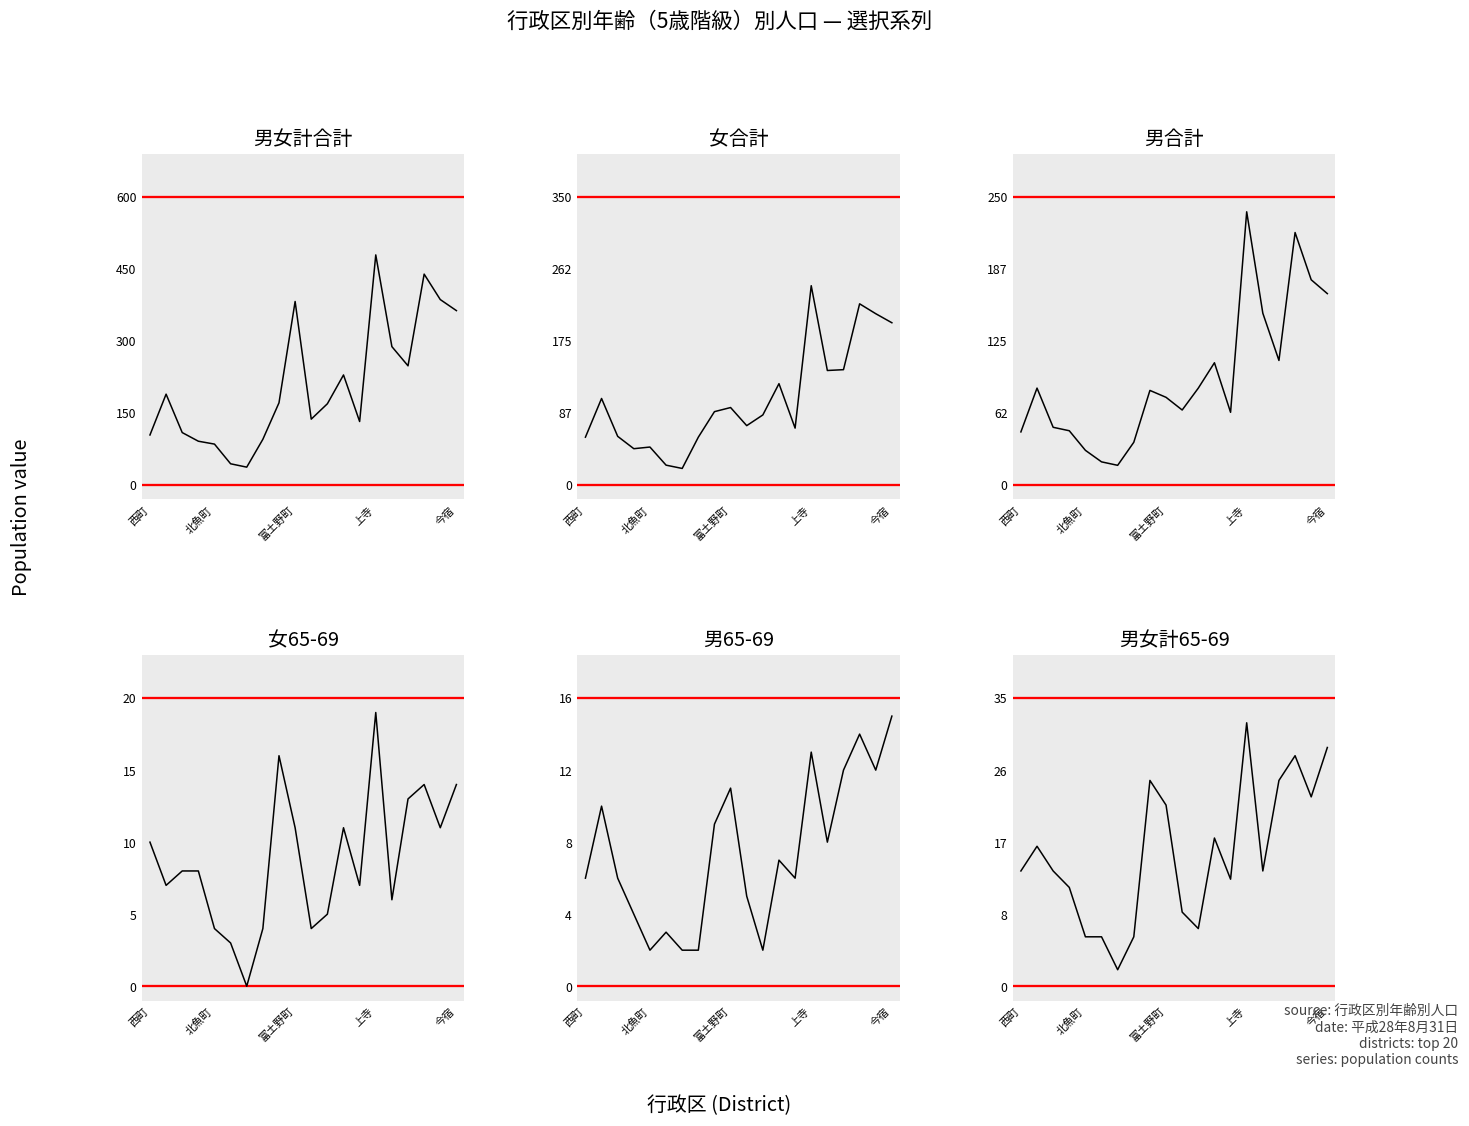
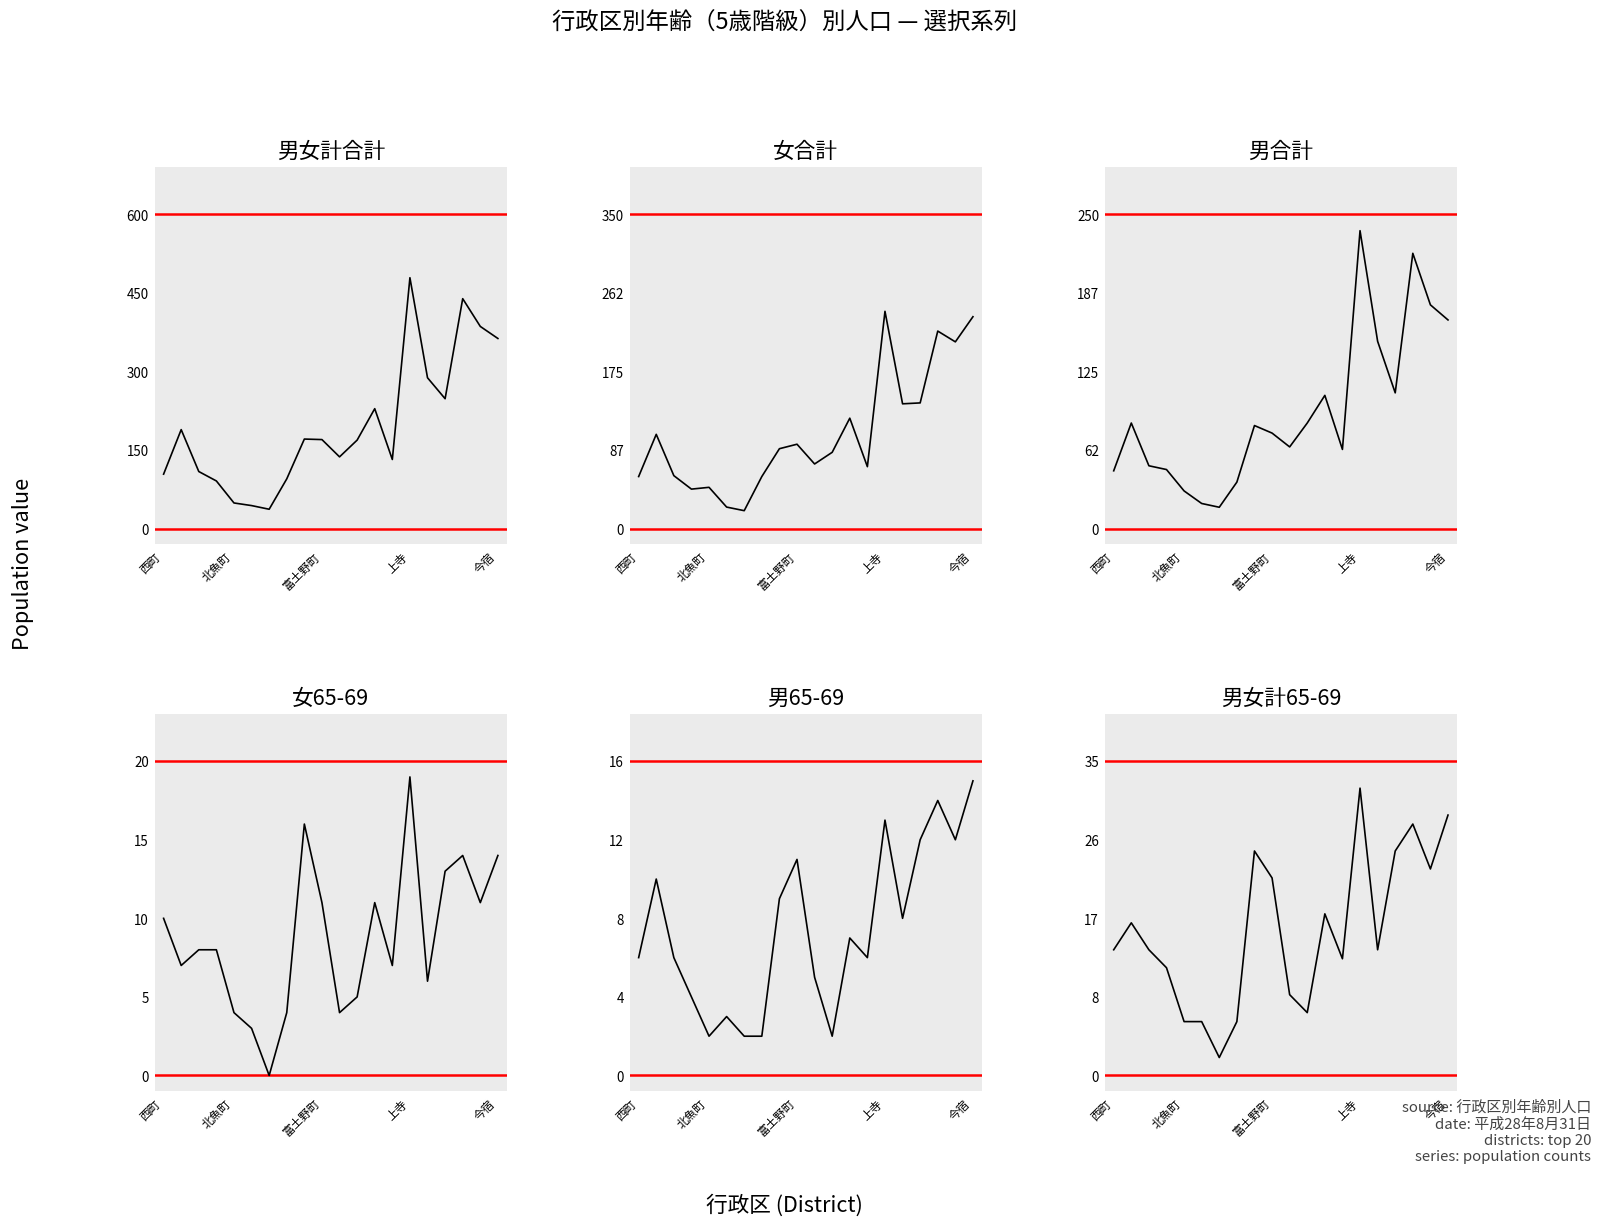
男女計合計, 北魚町: 90 -> 50
男女計合計, 富土野町: 380 -> 170
女合計, 今宿: 200 -> 240
